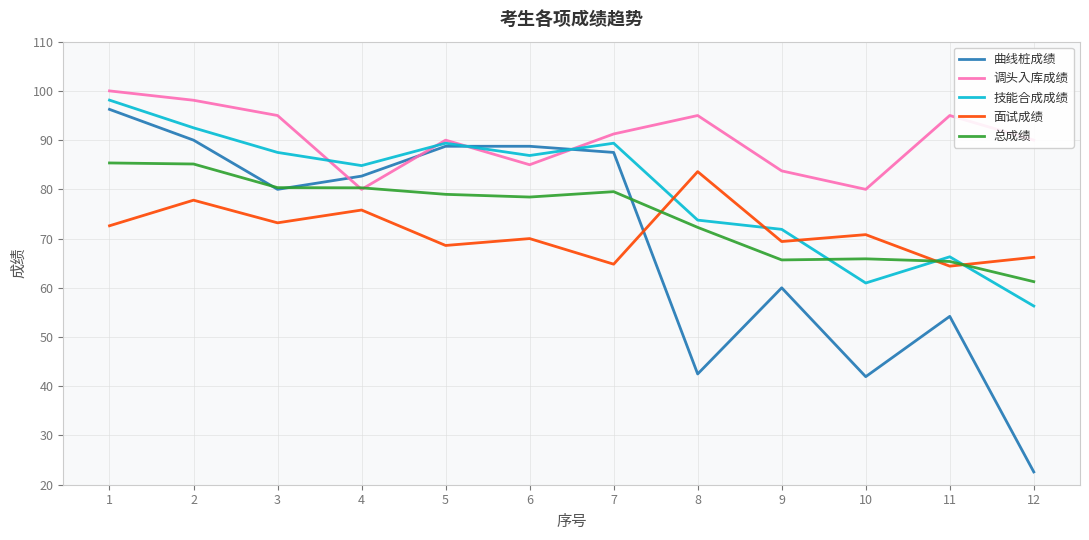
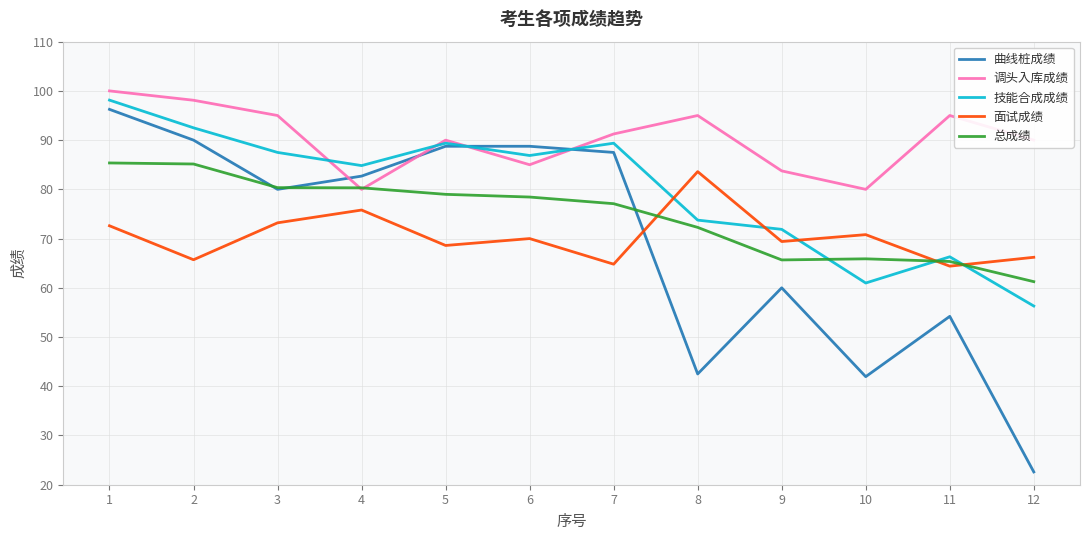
面试成绩, 2: 78 -> 66
总成绩, 7: 80 -> 77
